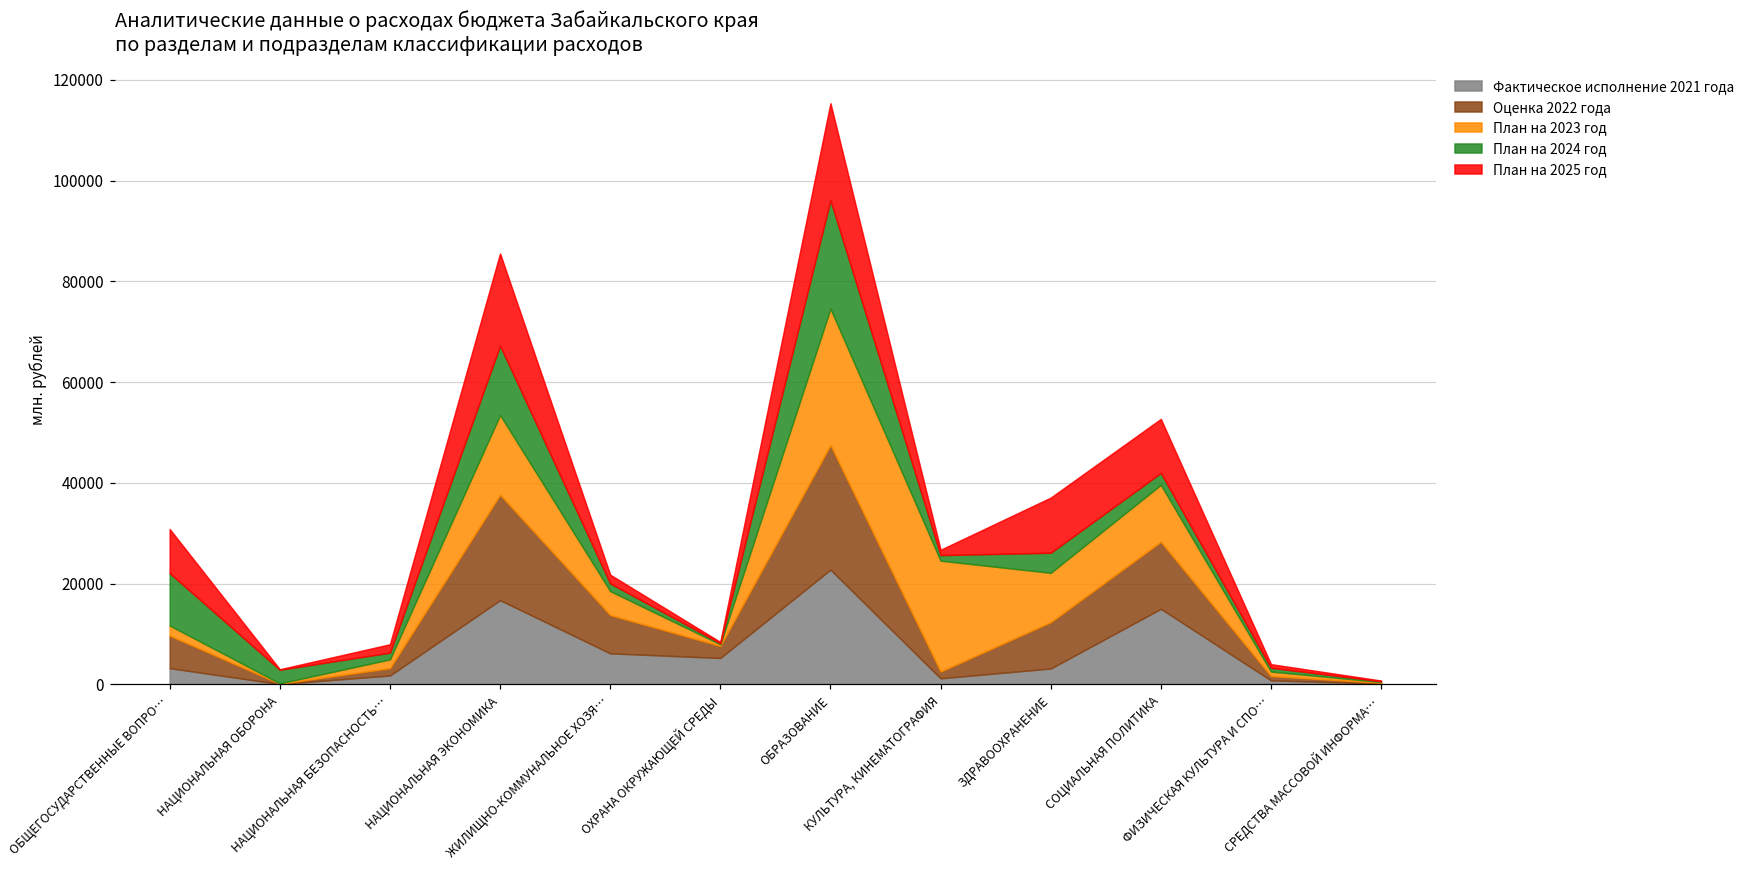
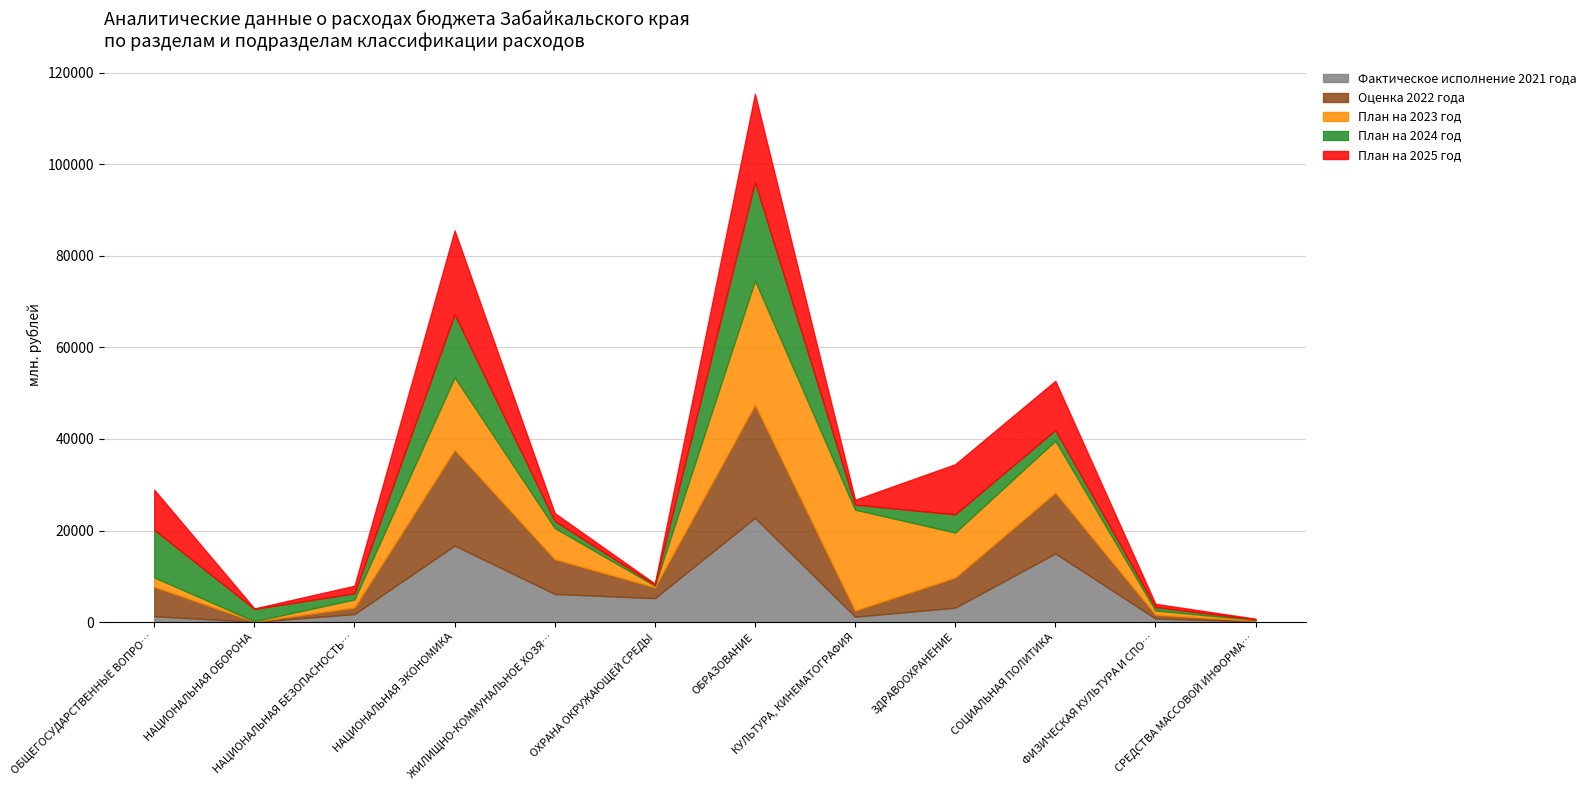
Фактическое исполнение 2021 года, ОБЩЕГОСУДАРСТВЕННЫЕ ВОПРО…: 3000 -> 1000
План на 2023 год, ЖИЛИЩНО-КОММУНАЛЬНОЕ ХОЗЯ…: 5000 -> 7000
Оценка 2022 года, ЗДРАВООХРАНЕНИЕ: 9000 -> 7000
